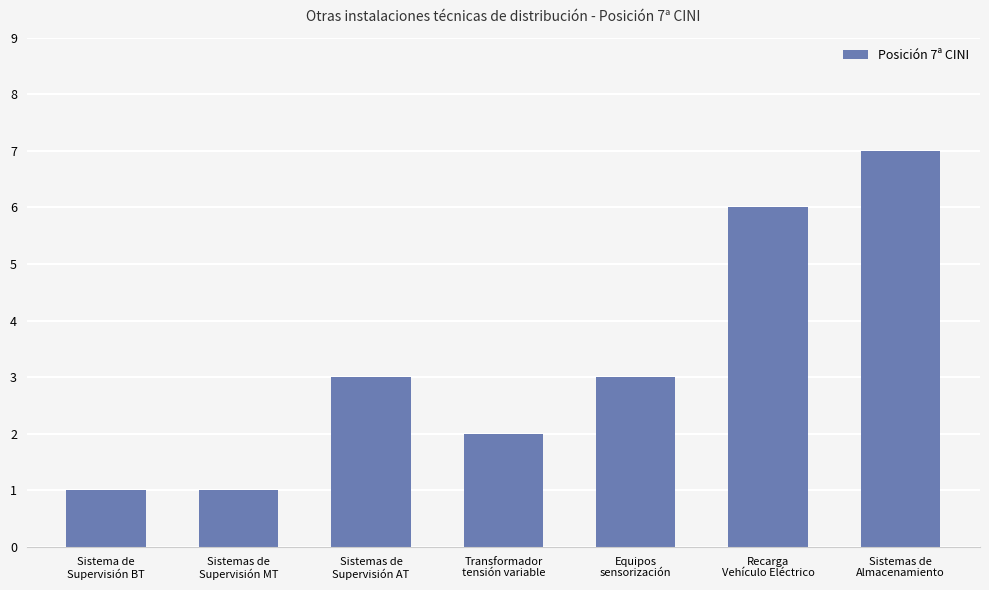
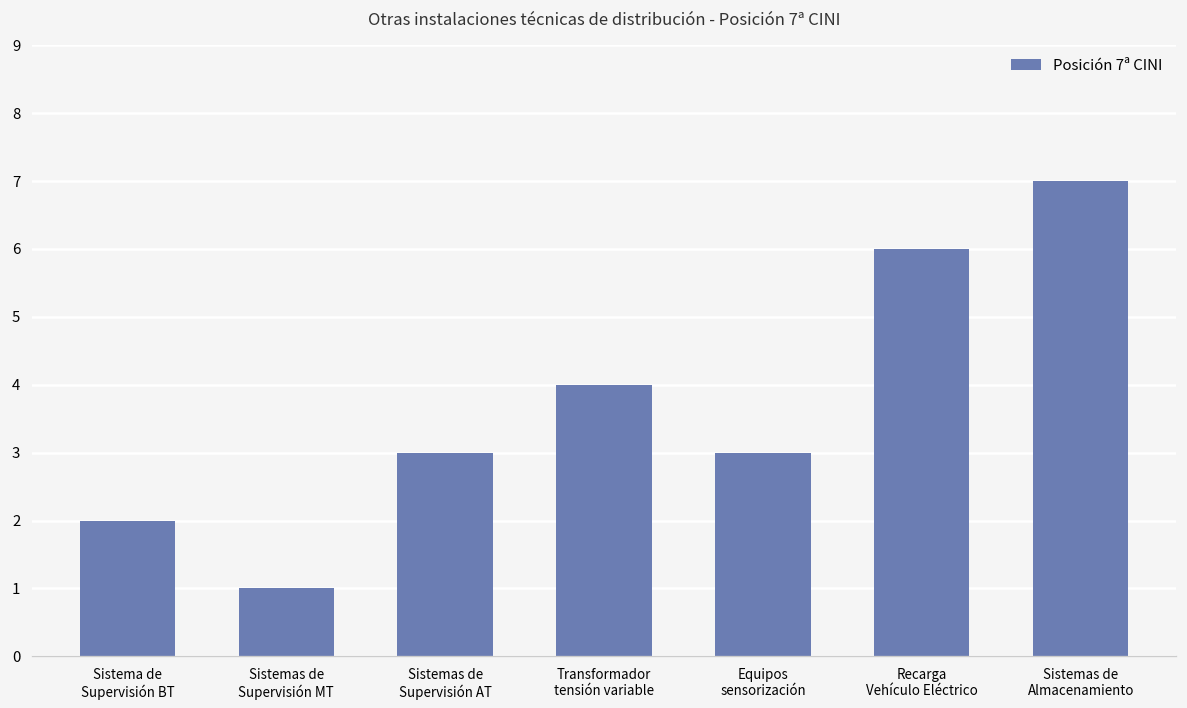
Sistema de Supervisión BT: 1 -> 2
Transformador tensión variable: 2 -> 4
